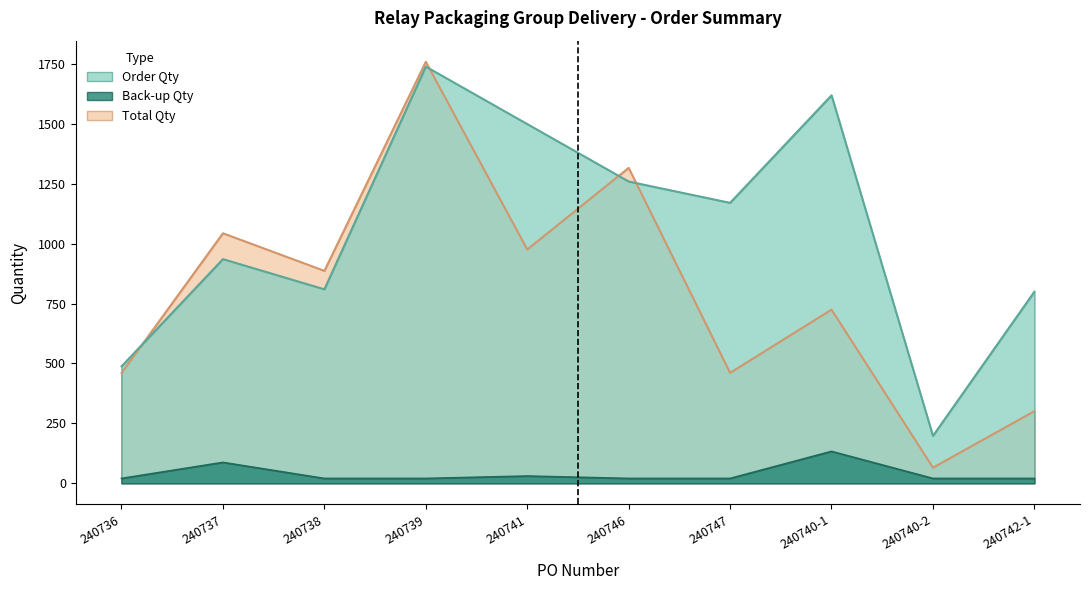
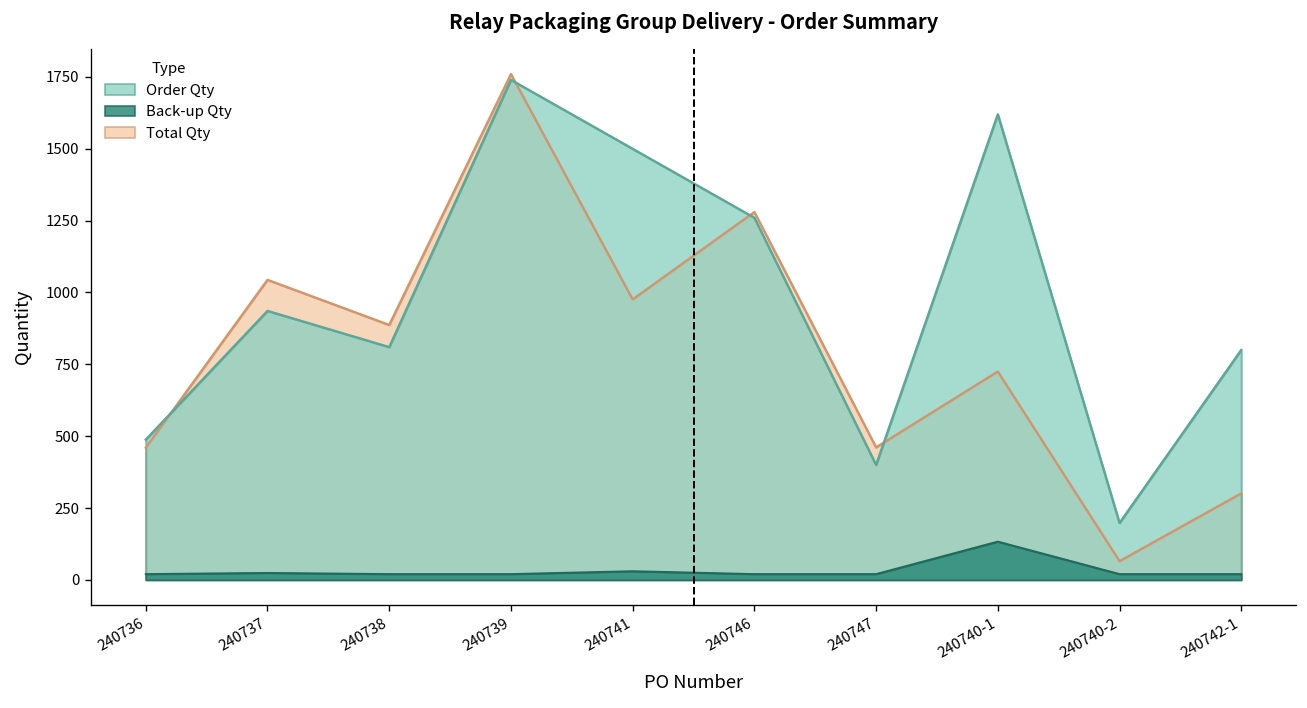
Back-up Qty, 240737: 90 -> 20
Total Qty, 240746: 1320 -> 1280
Order Qty, 240747: 1170 -> 400
